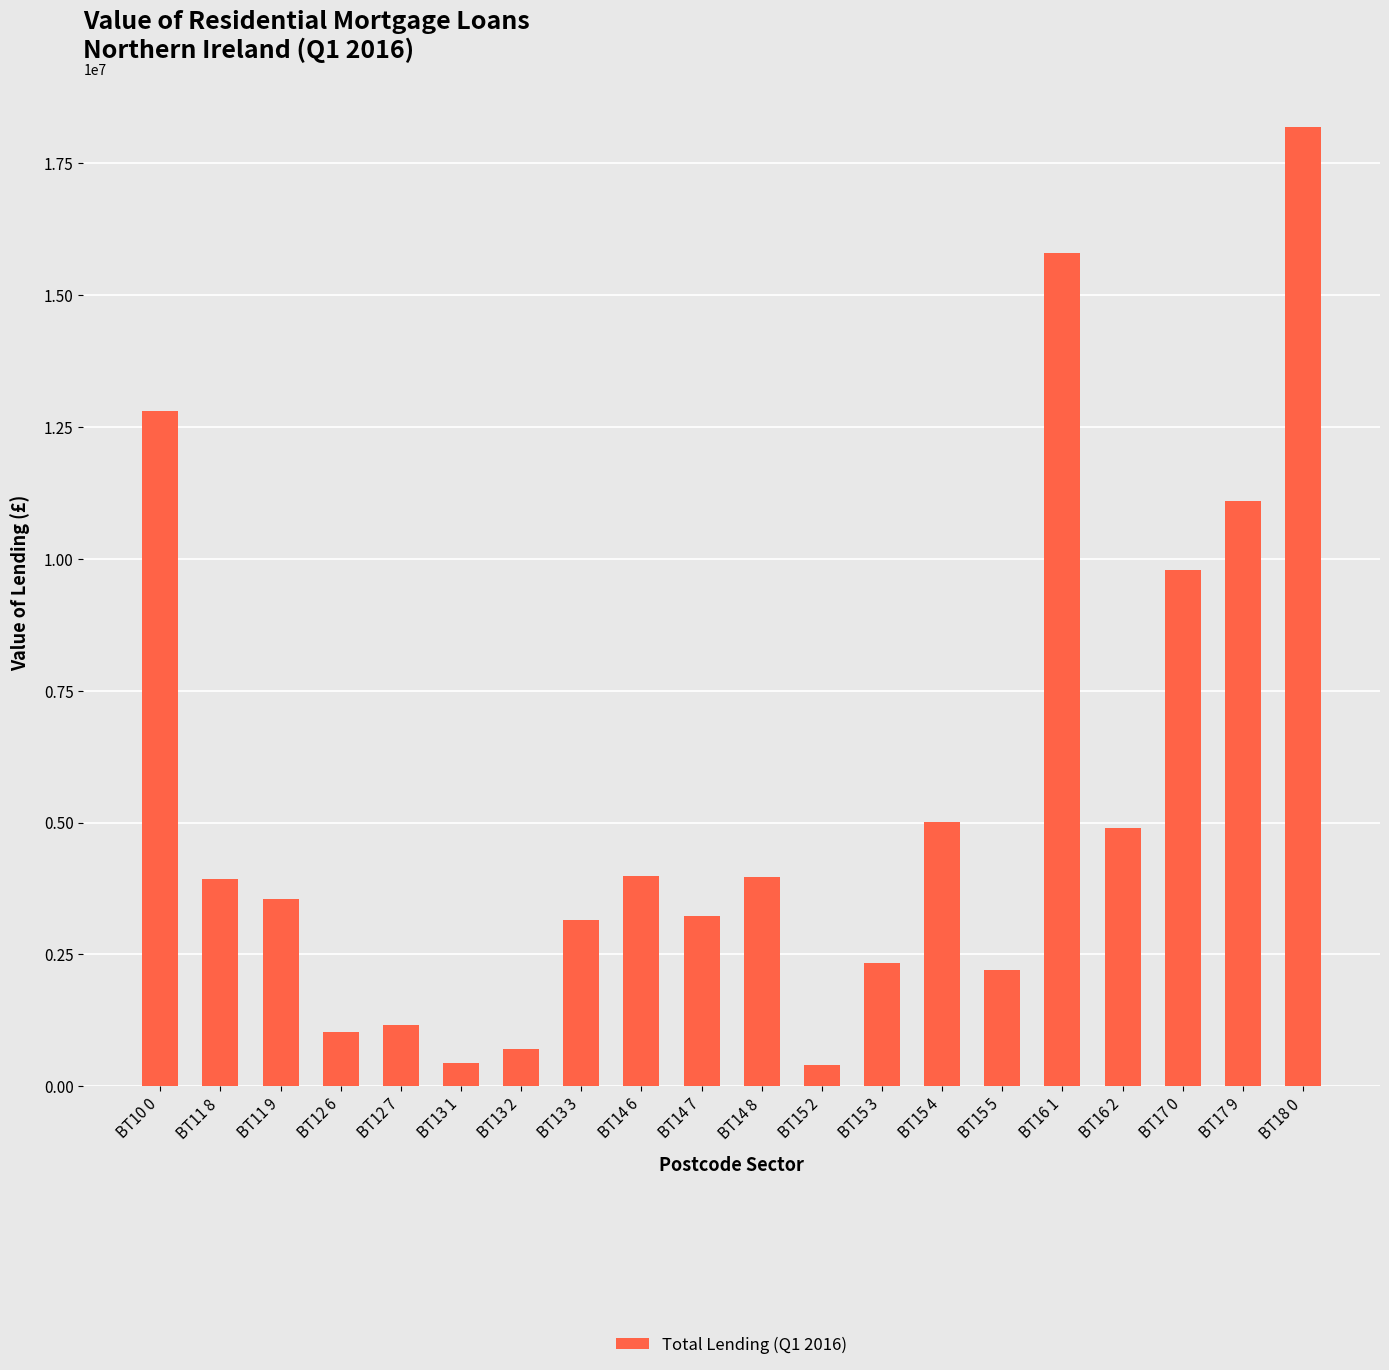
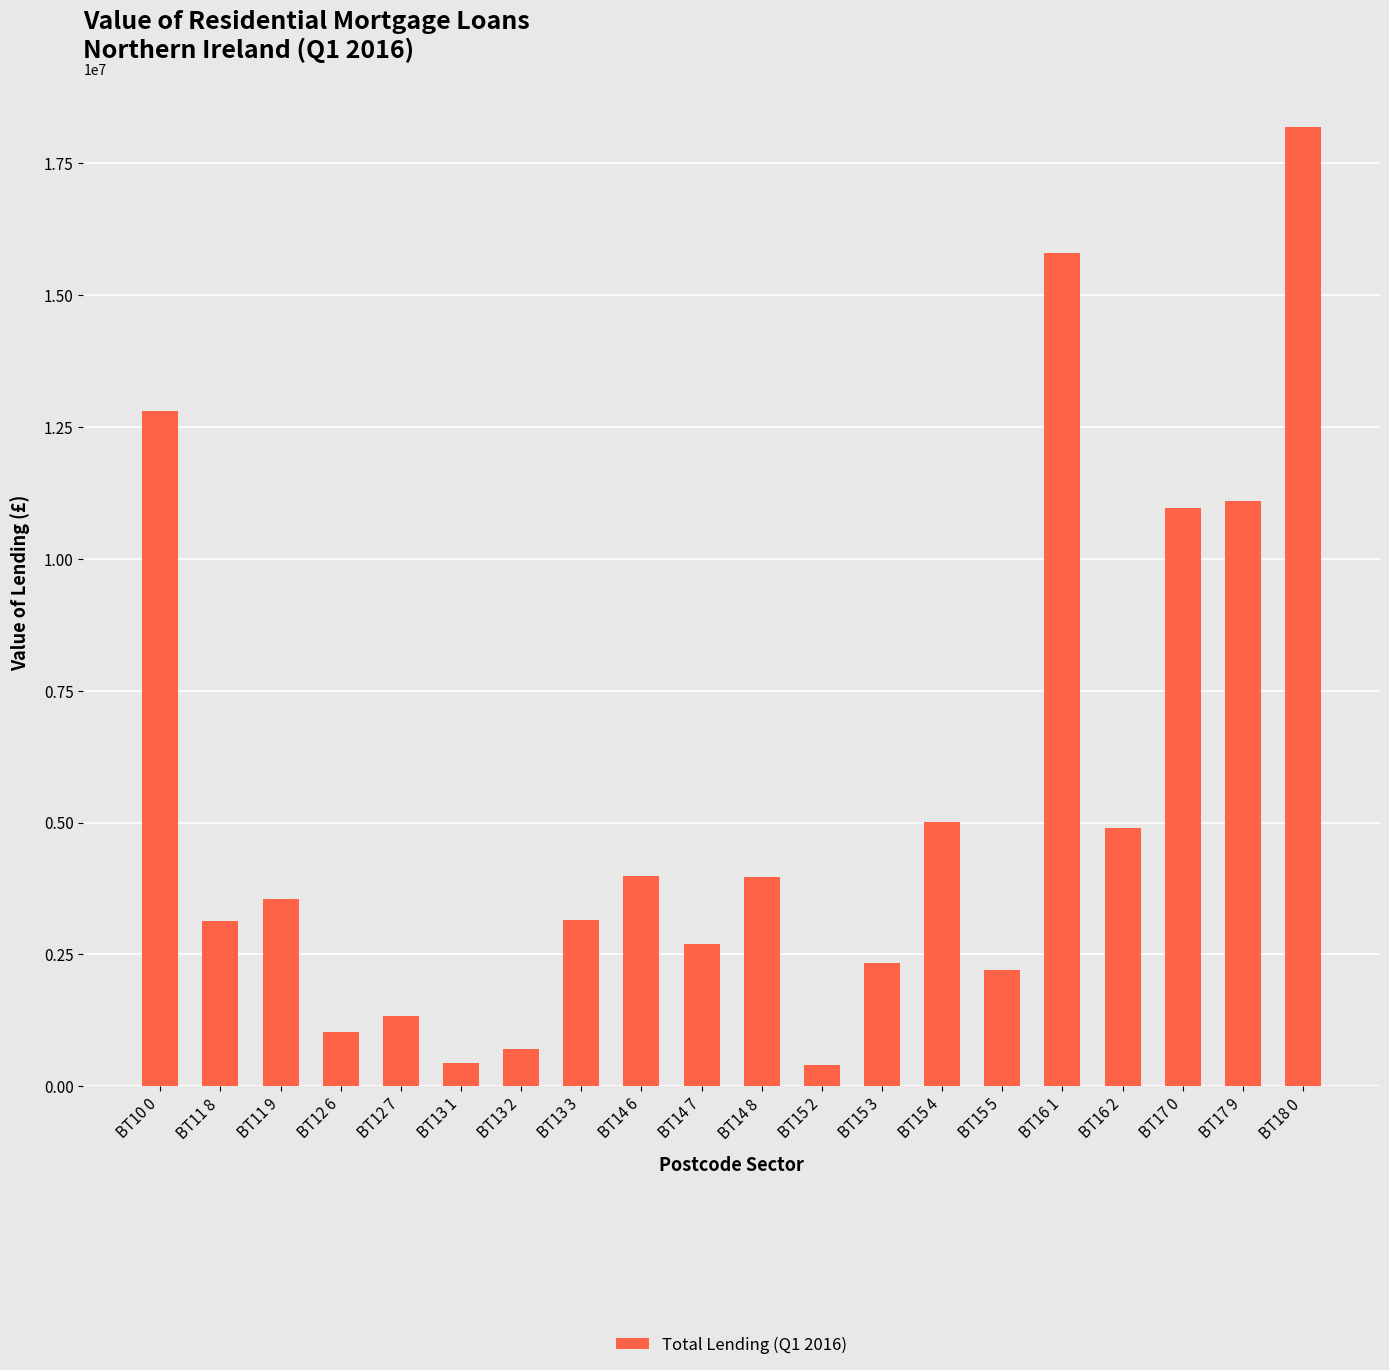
BT11 8: 3900000 -> 3100000
BT12 7: 1200000 -> 1300000
BT14 7: 3200000 -> 2700000
BT17 0: 9800000 -> 11000000
